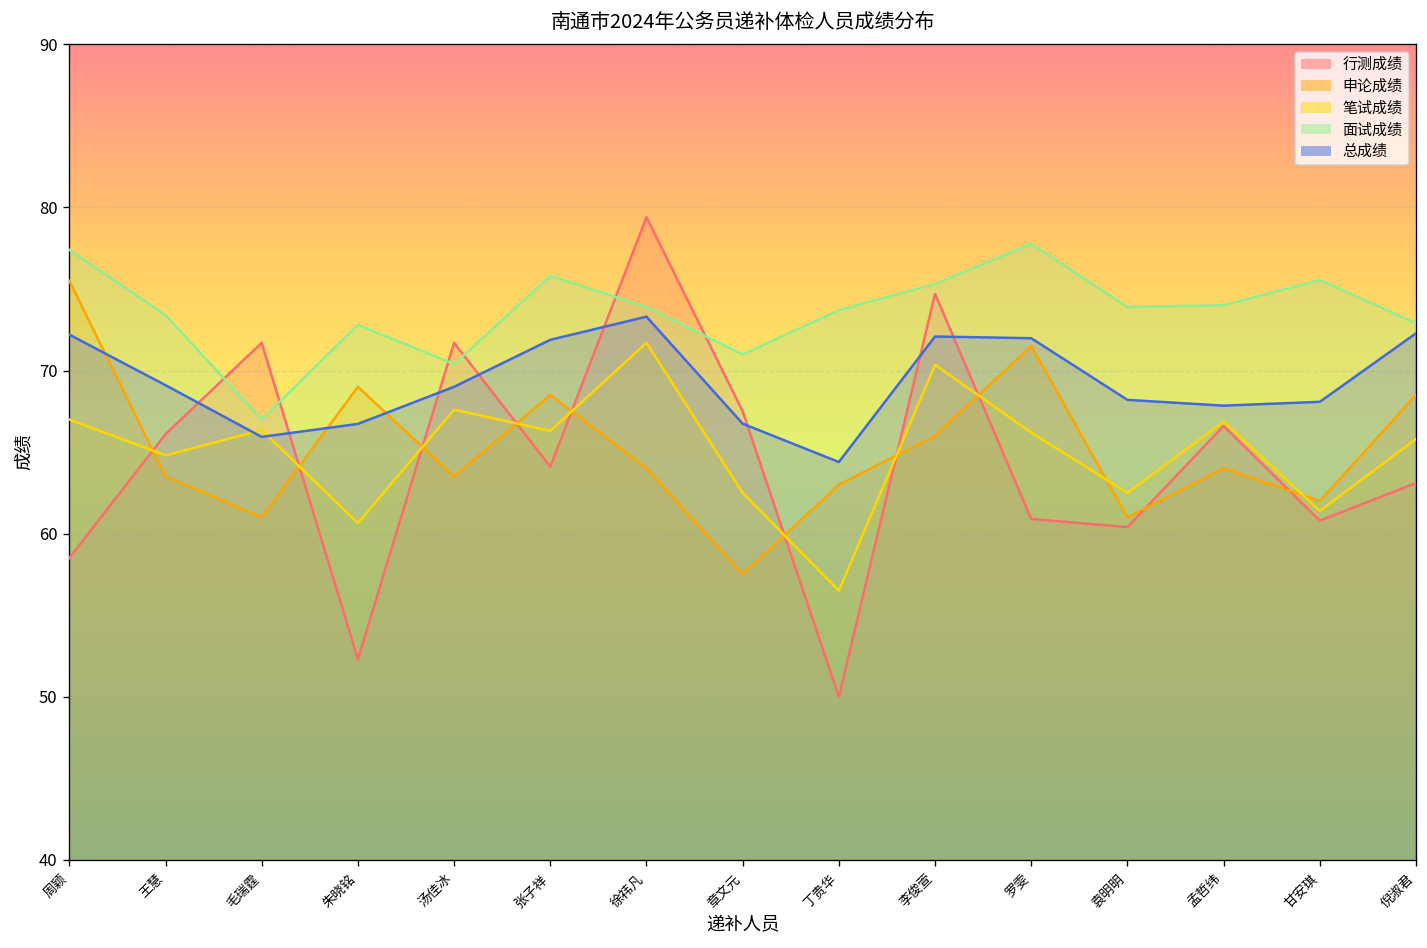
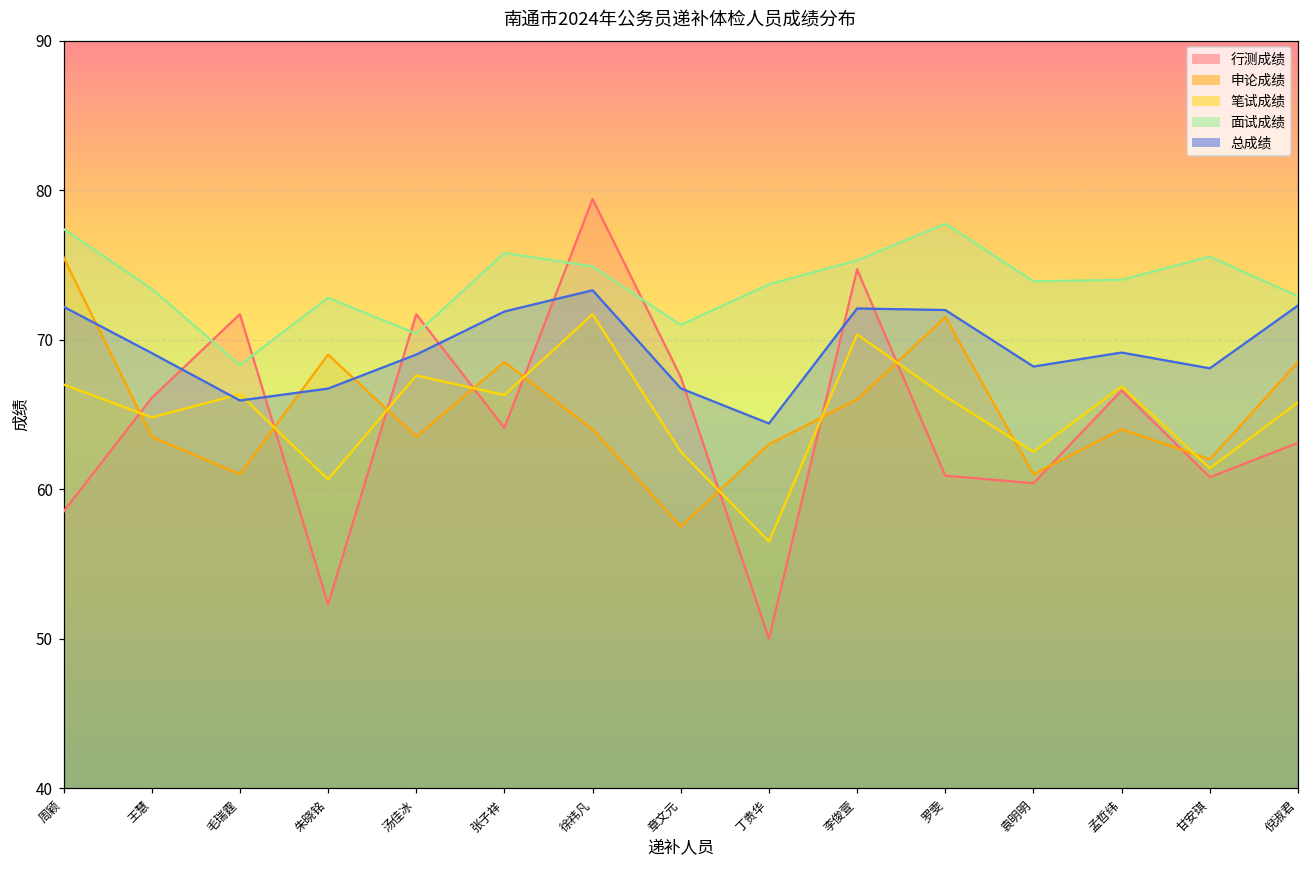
面试成绩, 毛瑞霆: 67.0 -> 68.3
面试成绩, 徐祎凡: 73.9 -> 74.9
总成绩, 孟哲纬: 67.8 -> 69.1
